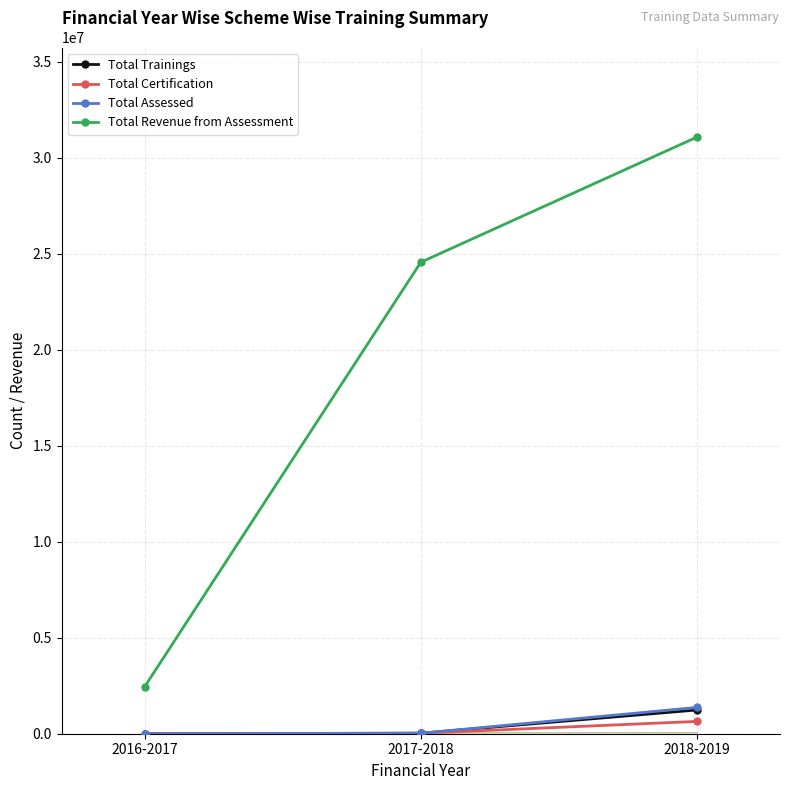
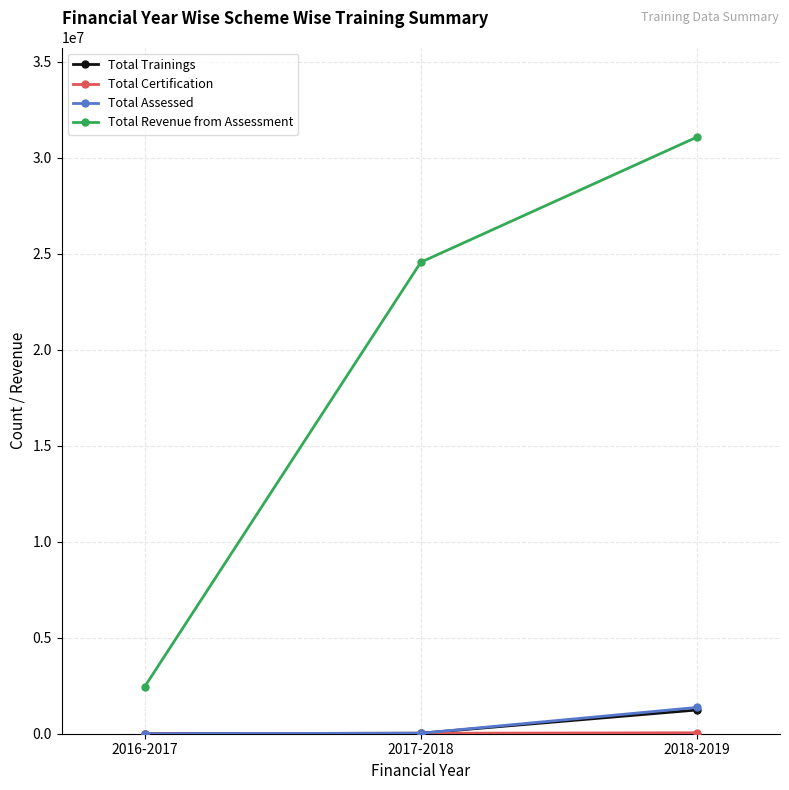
Total Certification, 2018-2019: 600000 -> 0
